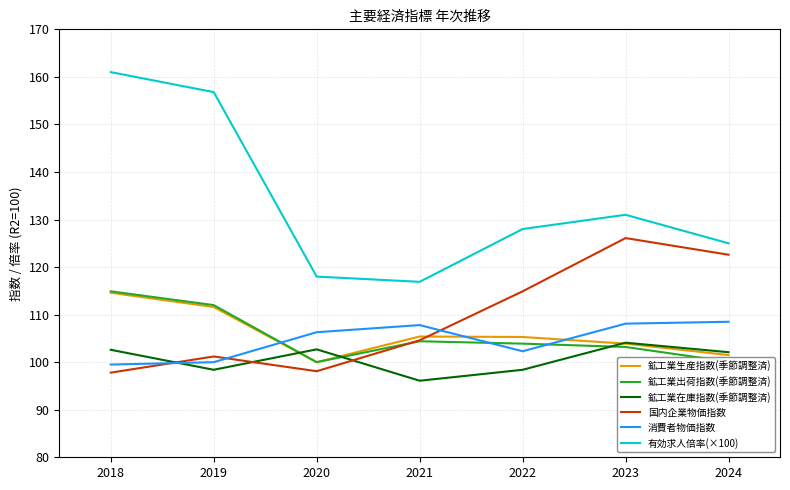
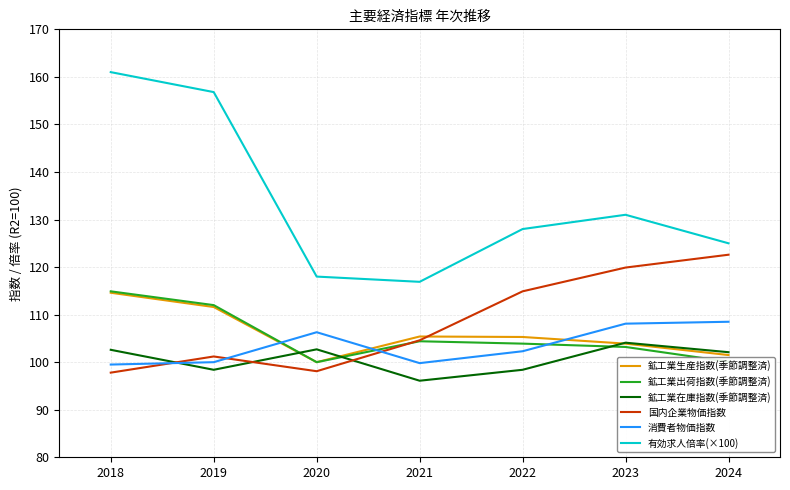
消費者物価指数, 2021: 108 -> 100
国内企業物価指数, 2023: 126 -> 120
